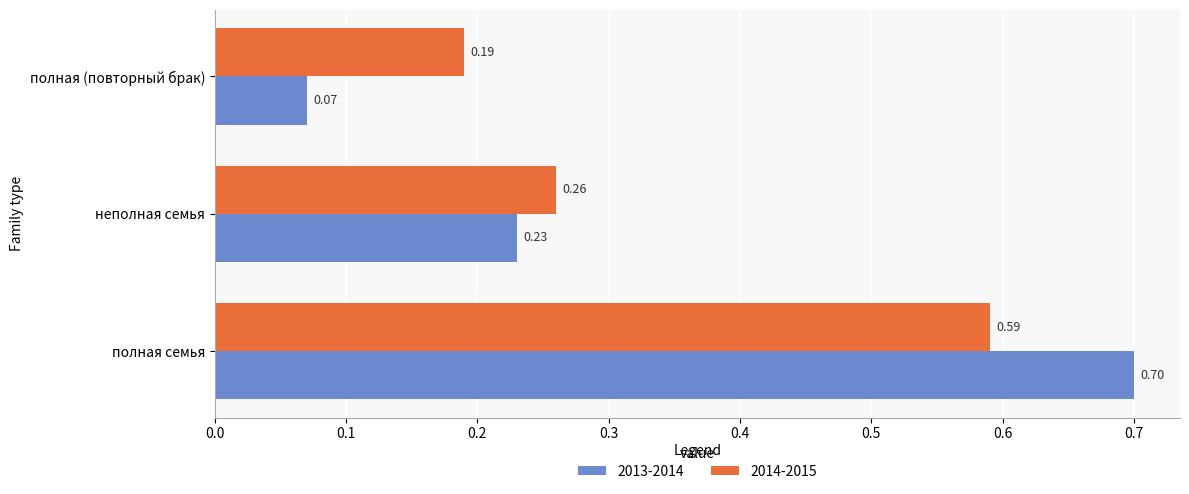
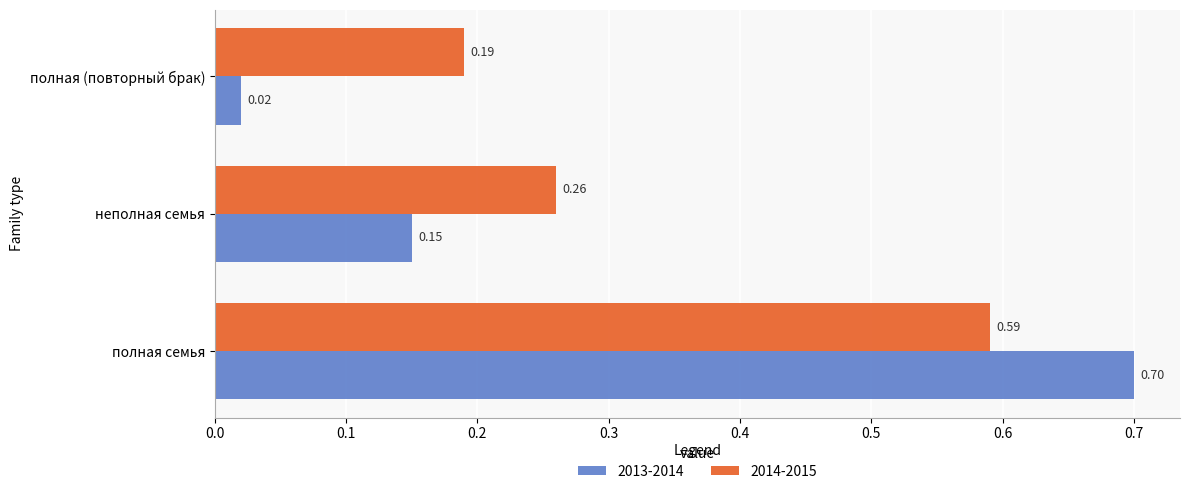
2013-2014, полная (повторный брак): 0.07 -> 0.02
2013-2014, неполная семья: 0.23 -> 0.15
